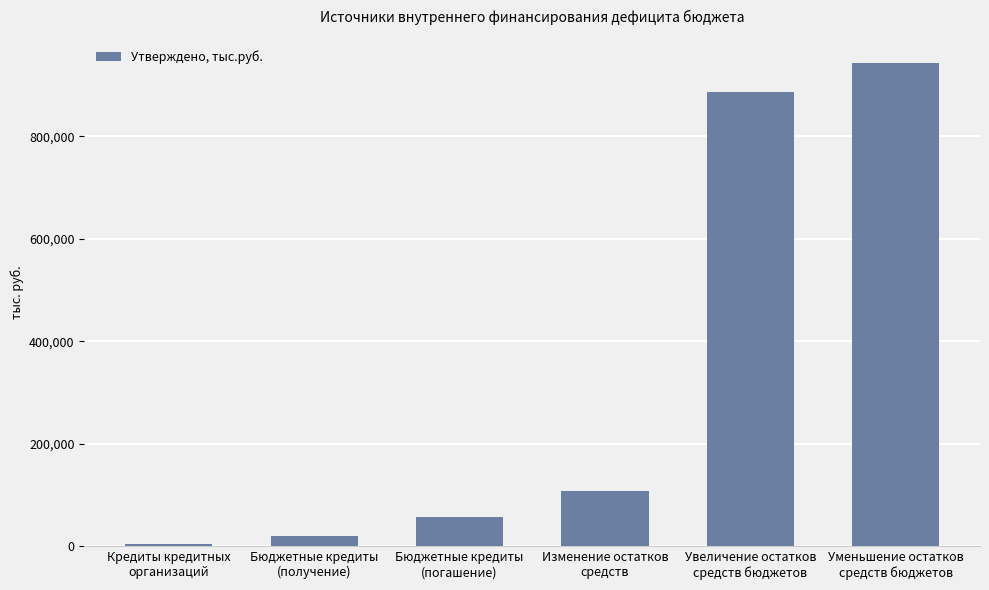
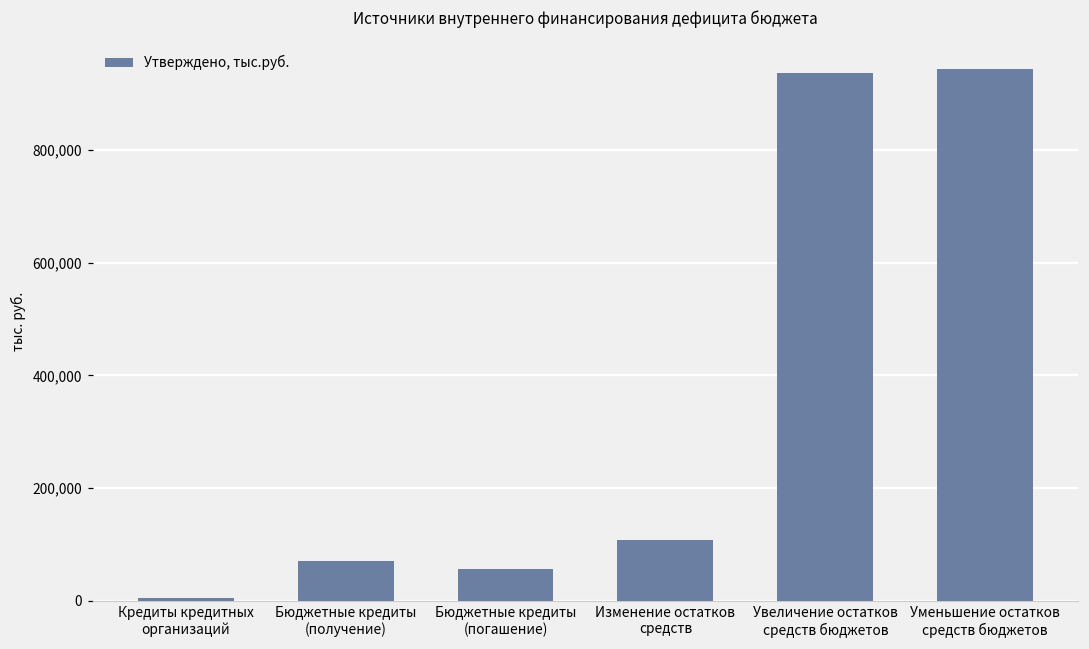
Бюджетные кредиты (получение): 20,000 -> 70,000
Увеличение остатков средств бюджетов: 890,000 -> 940,000
